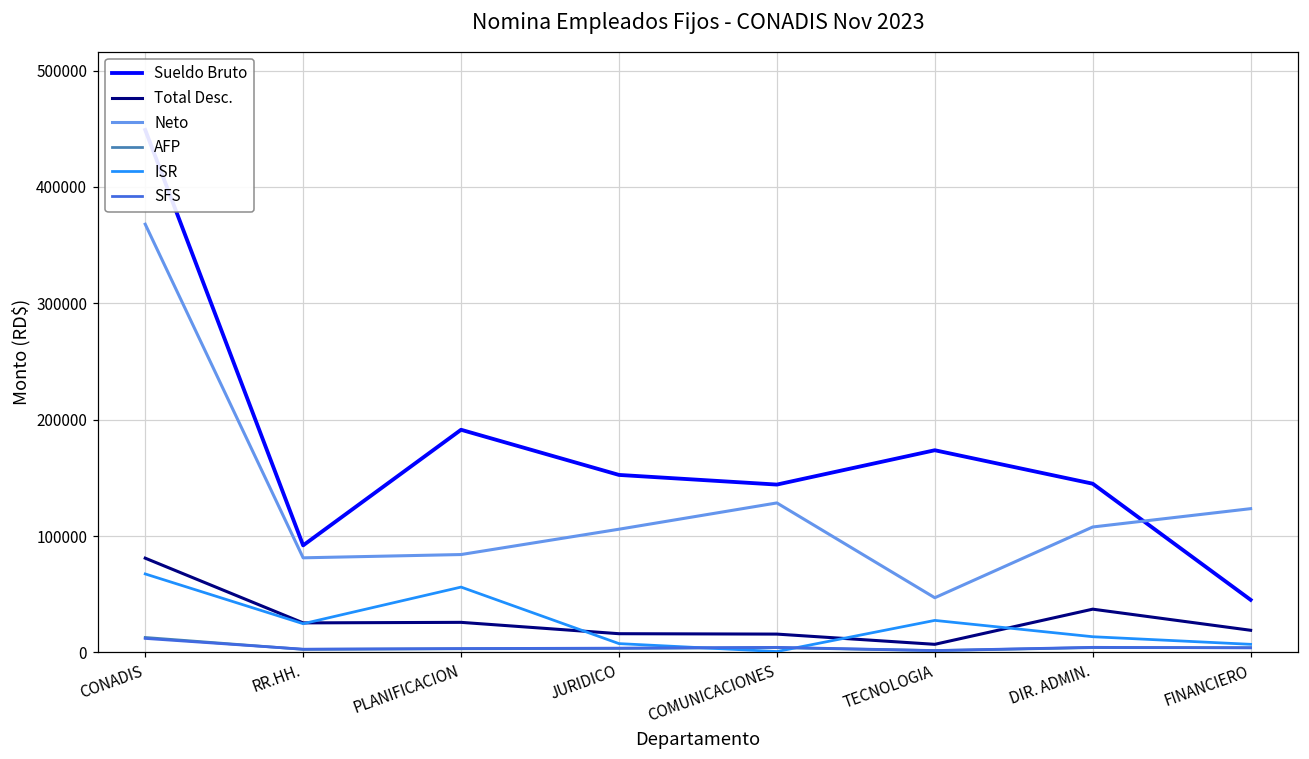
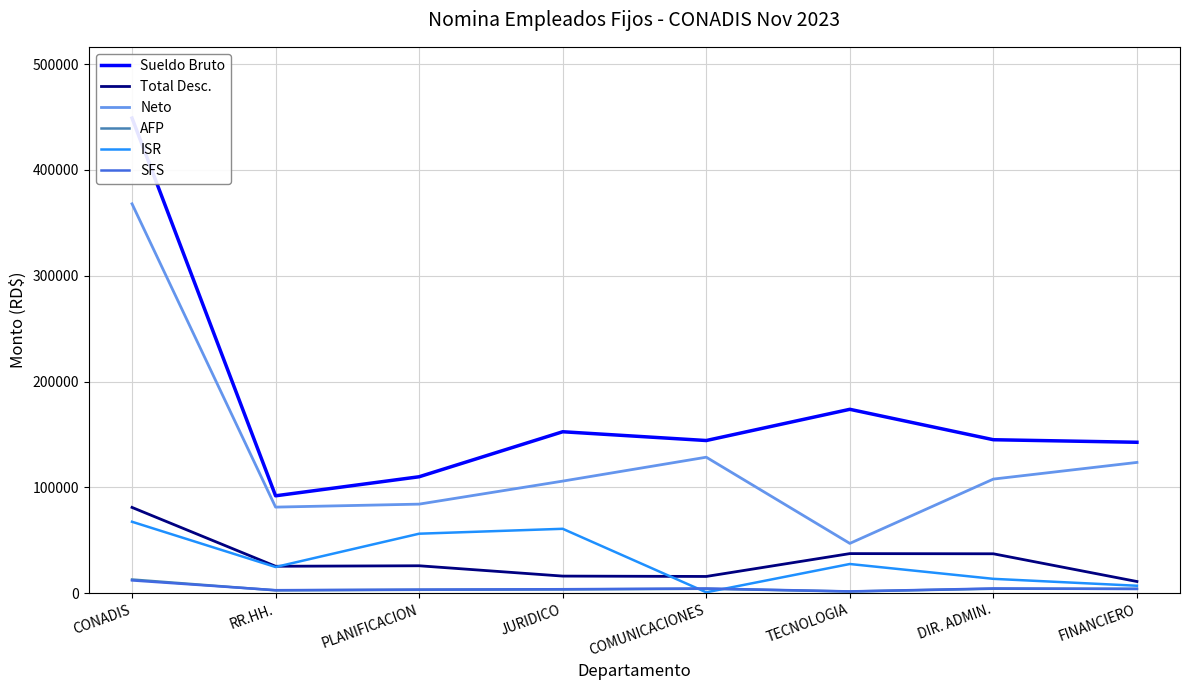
Sueldo Bruto, PLANIFICACION: 191000 -> 110000
ISR, JURIDICO: 8000 -> 61000
Total Desc., TECNOLOGIA: 7000 -> 37000
Sueldo Bruto, FINANCIERO: 45000 -> 143000
Total Desc., FINANCIERO: 19000 -> 11000
